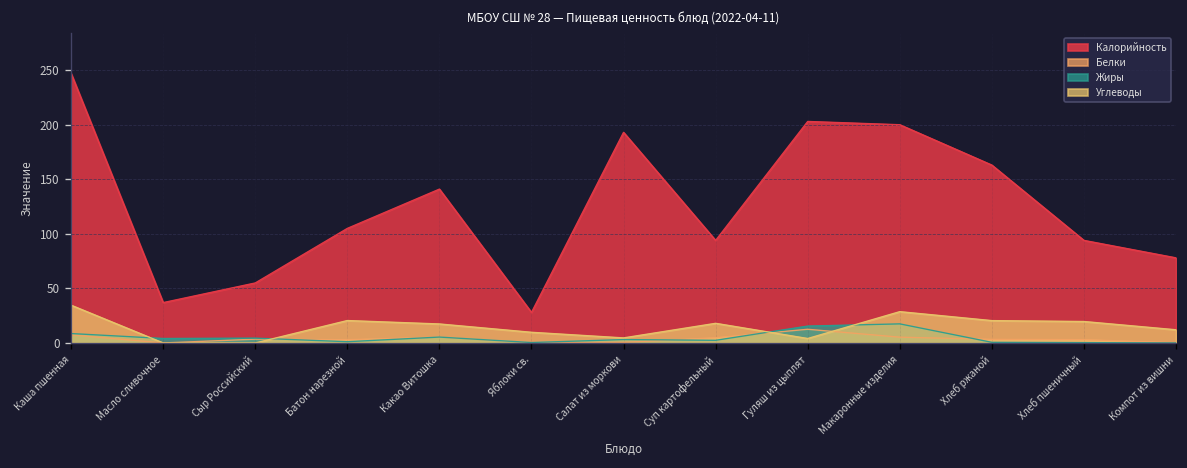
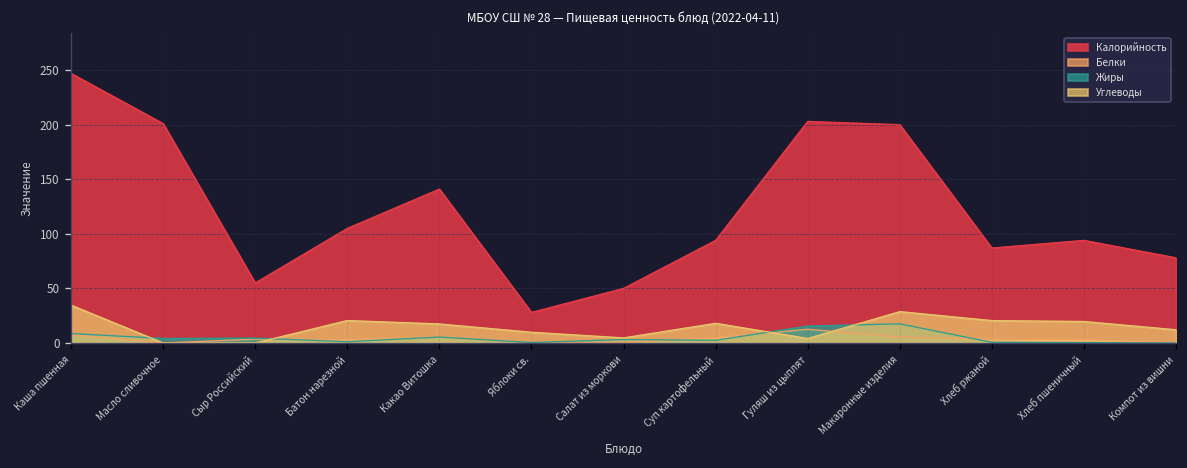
Калорийность, Масло сливочное: 40 -> 200
Калорийность, Салат из моркови: 190 -> 50
Калорийность, Хлеб ржаной: 160 -> 90
